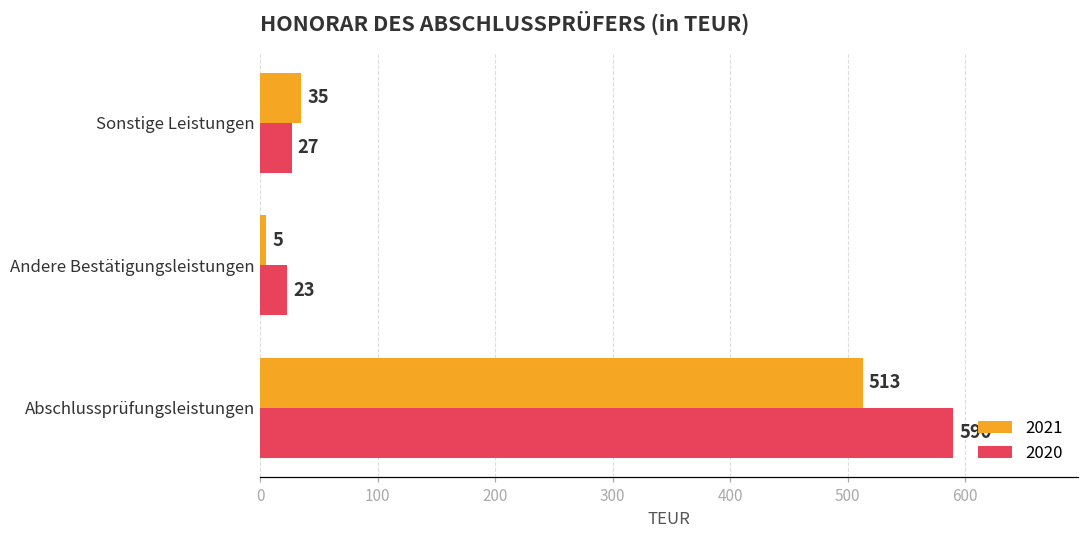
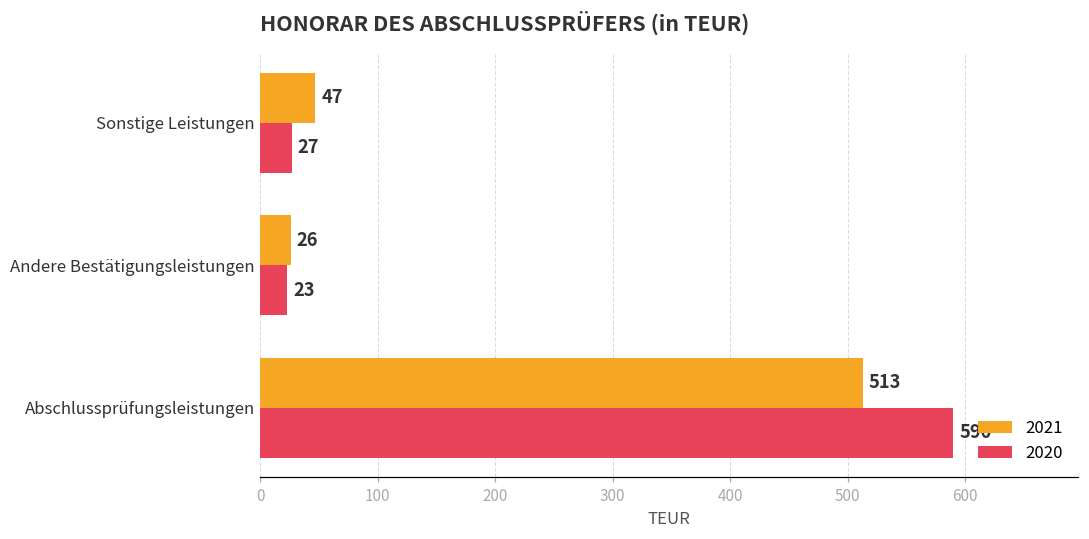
2021, Sonstige Leistungen: 35 -> 47
2021, Andere Bestätigungsleistungen: 5 -> 26
